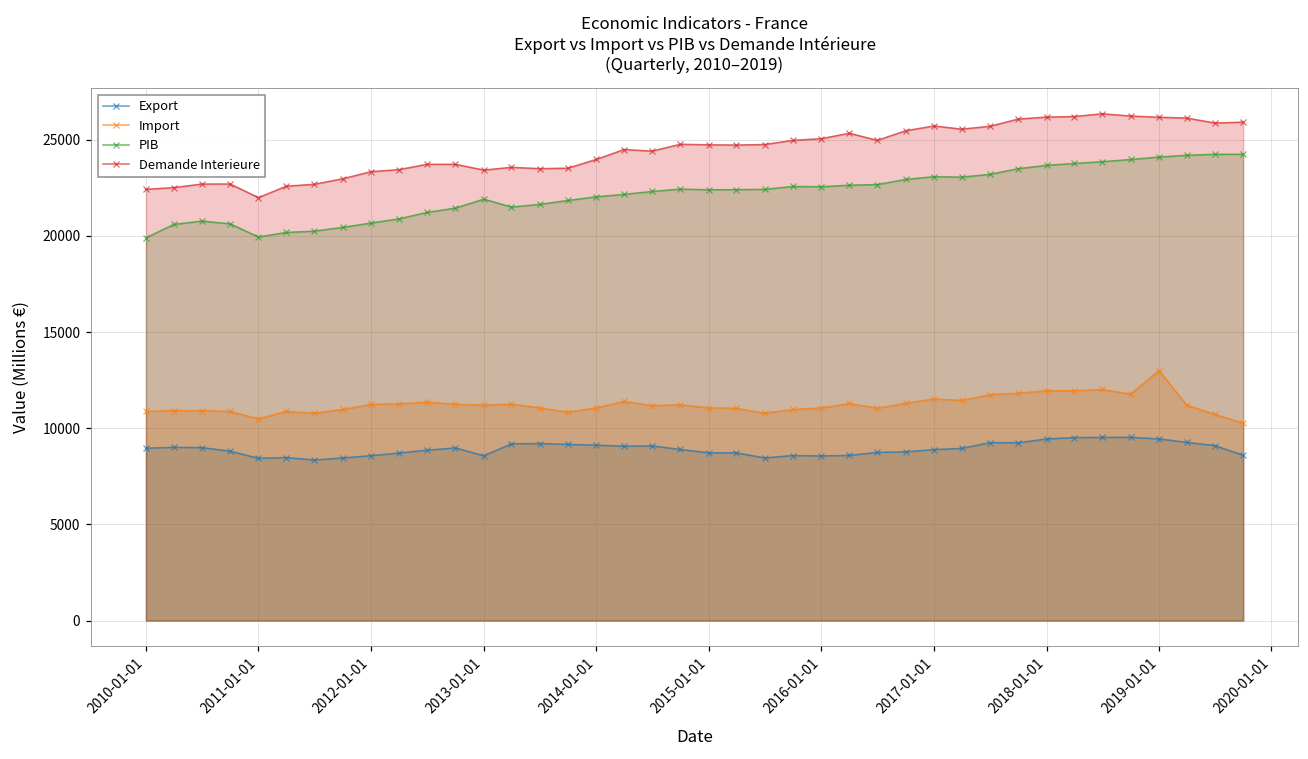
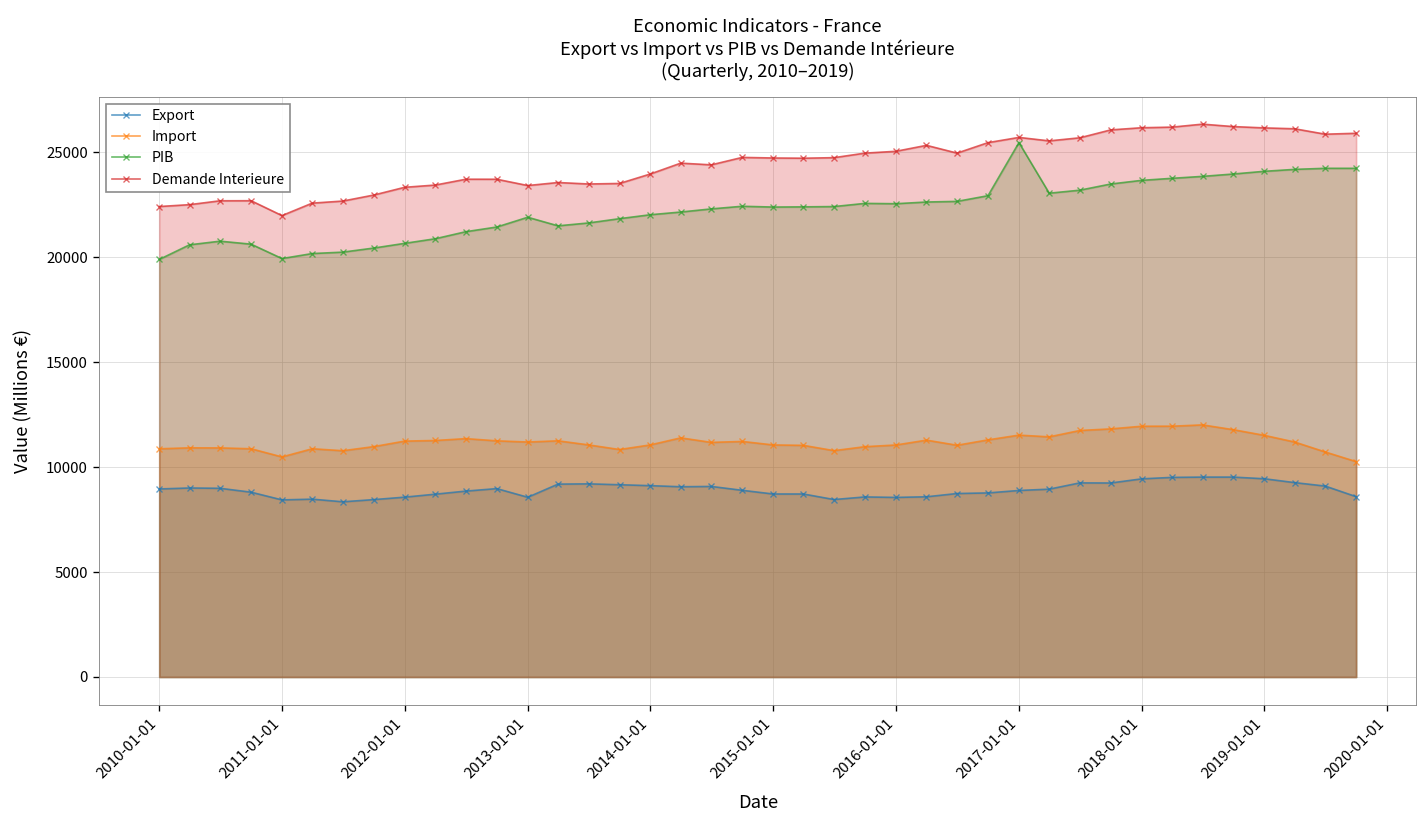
PIB, 2017-01-01: 23100 -> 25500
Import, 2019-01-01: 13000 -> 11500
